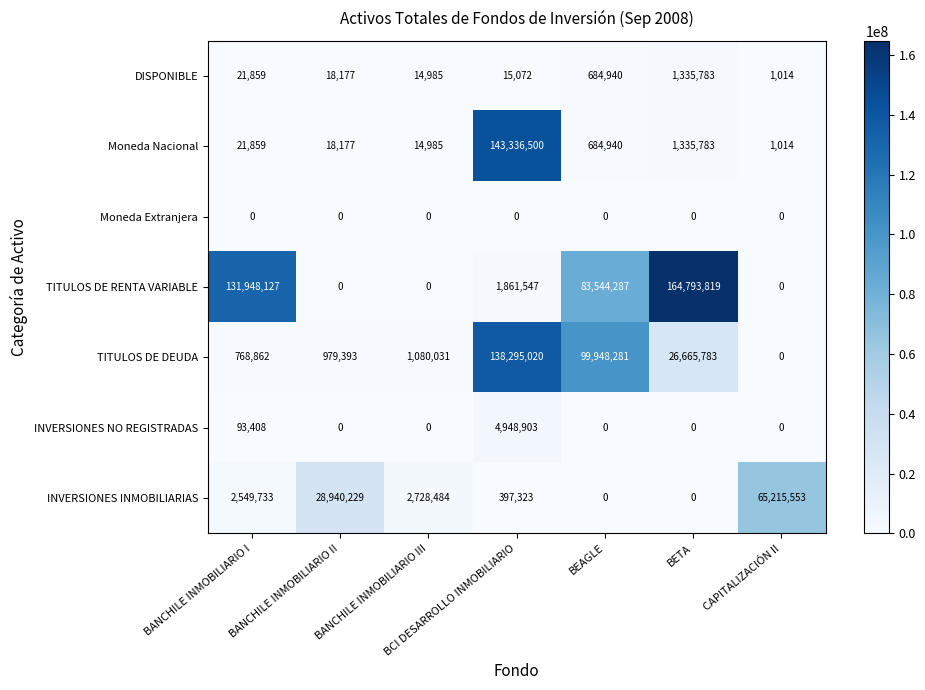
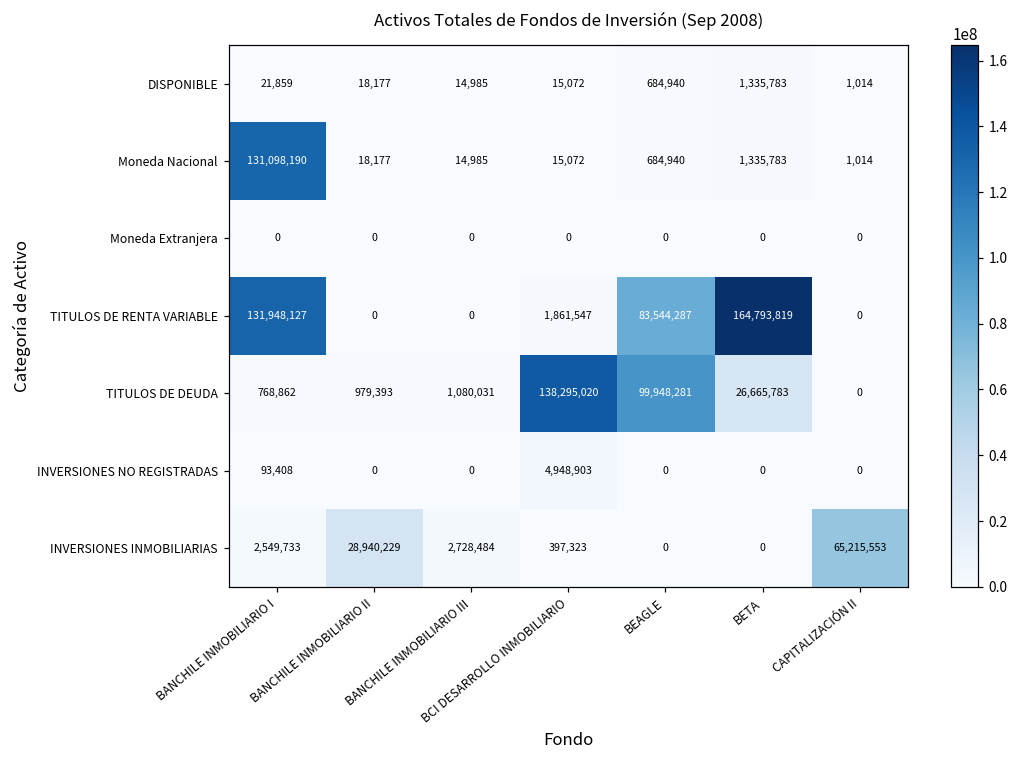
Moneda Nacional, BANCHILE INMOBILIARIO I: 21,859 -> 131,098,190
Moneda Nacional, BCI DESARROLLO INMOBILIARIO: 143,336,500 -> 15,072
